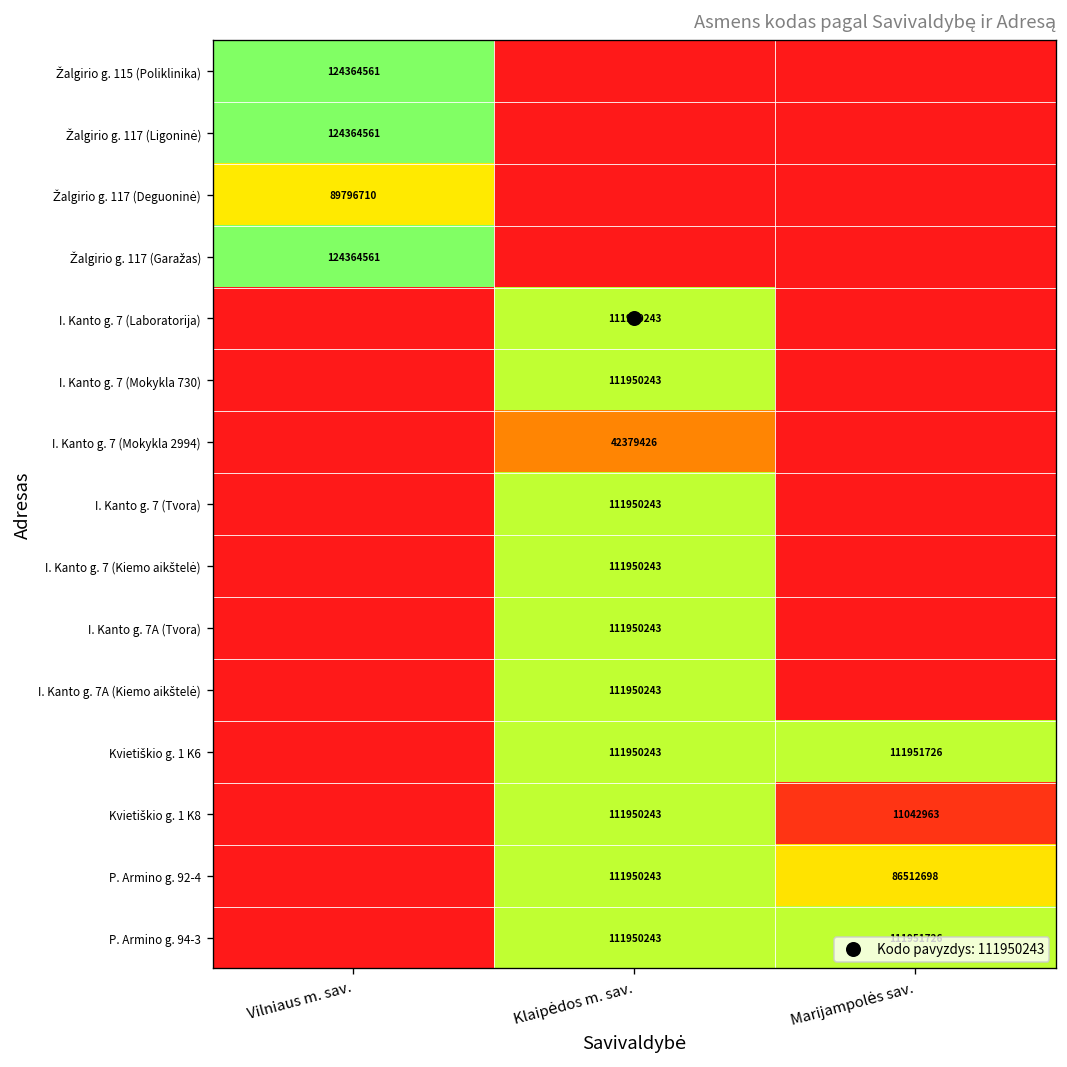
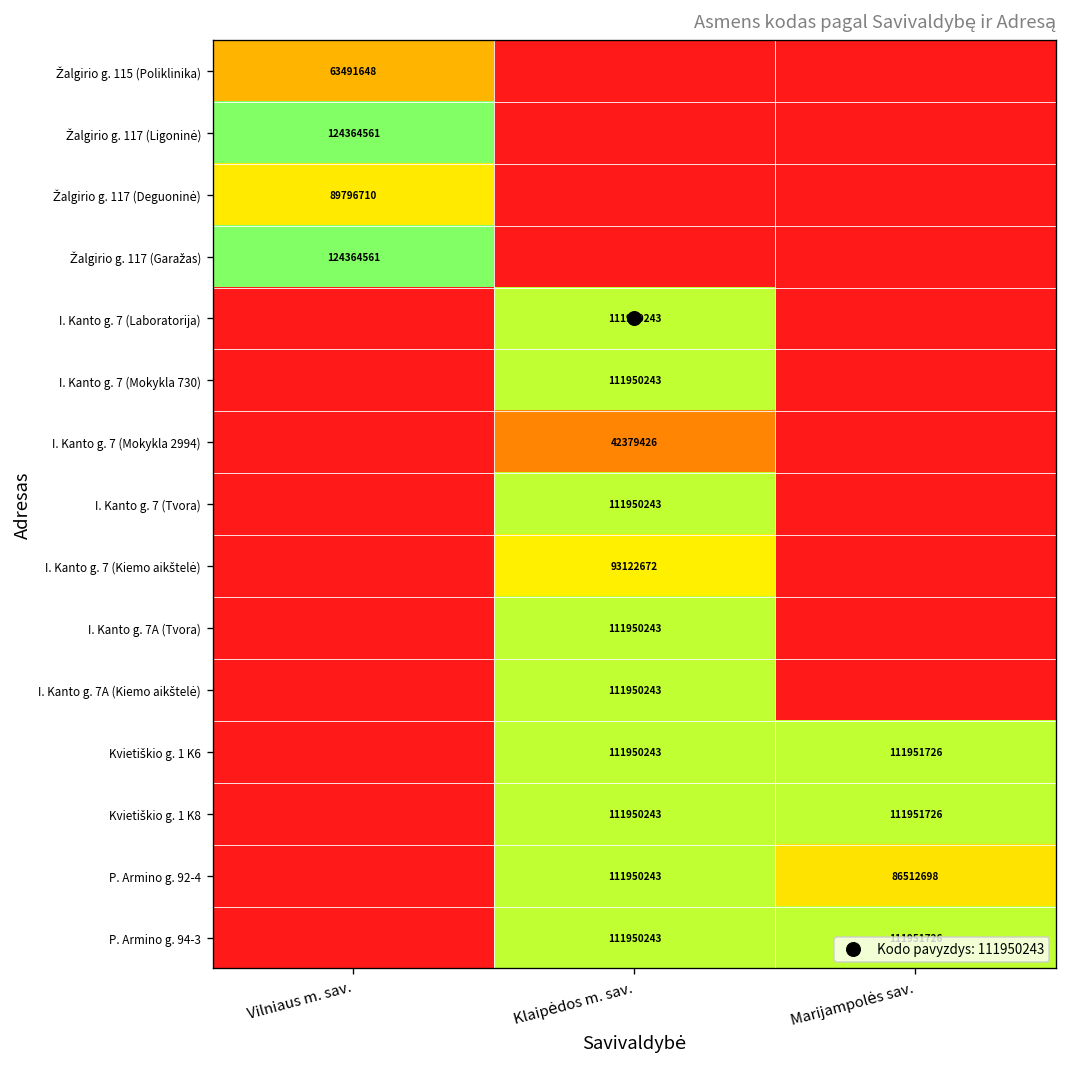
Žalgirio g. 115 (Poliklinika), Vilniaus m. sav.: 124364561 -> 63491648
I. Kanto g. 7 (Kiemo aikštelė), Klaipėdos m. sav.: 111950243 -> 93122672
Kvietiškio g. 1 K8, Marijampolės sav.: 11042963 -> 111951726
